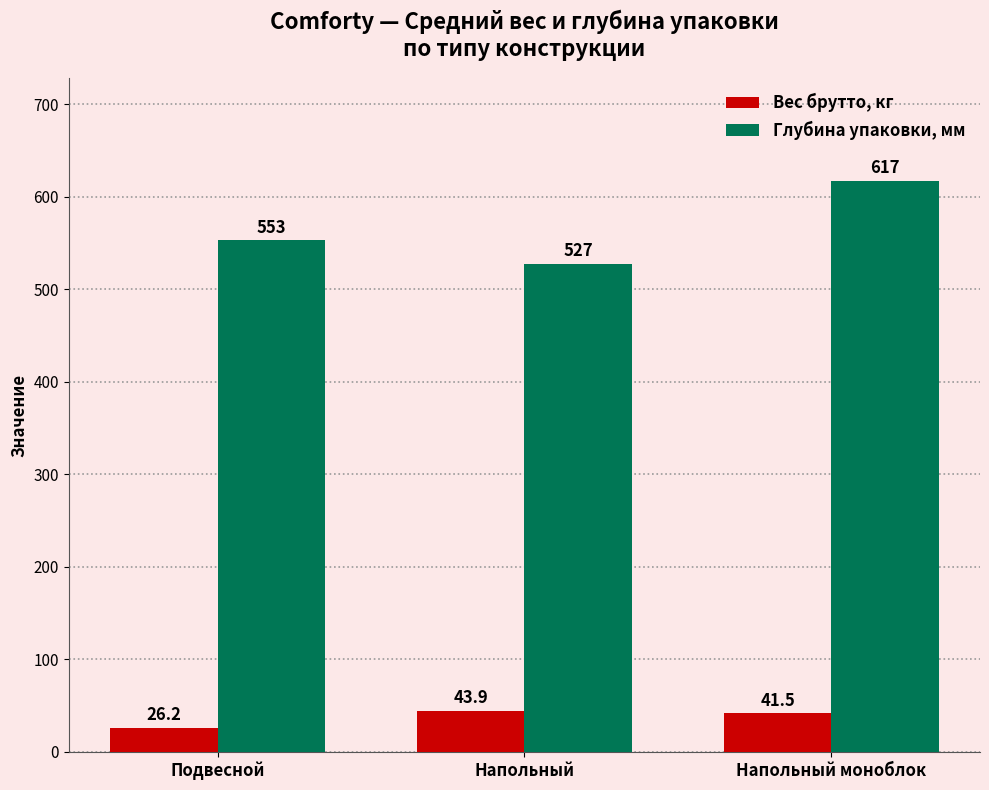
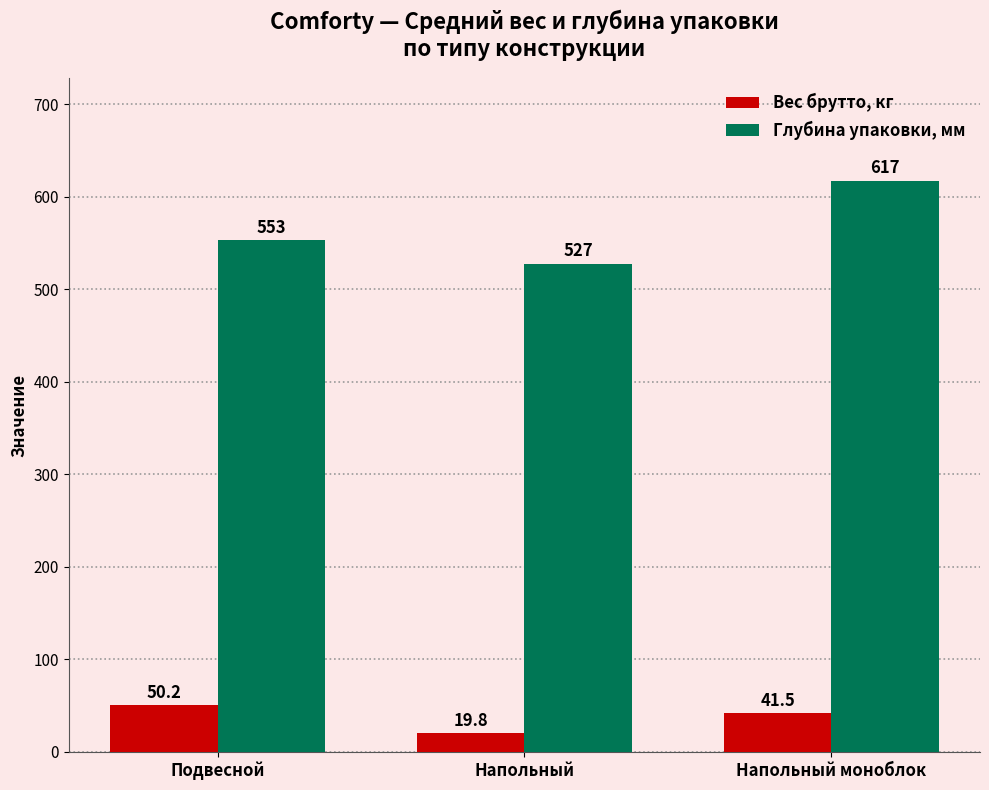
Вес брутто, кг, Подвесной: 26.2 -> 50.2
Вес брутто, кг, Напольный: 43.9 -> 19.8
